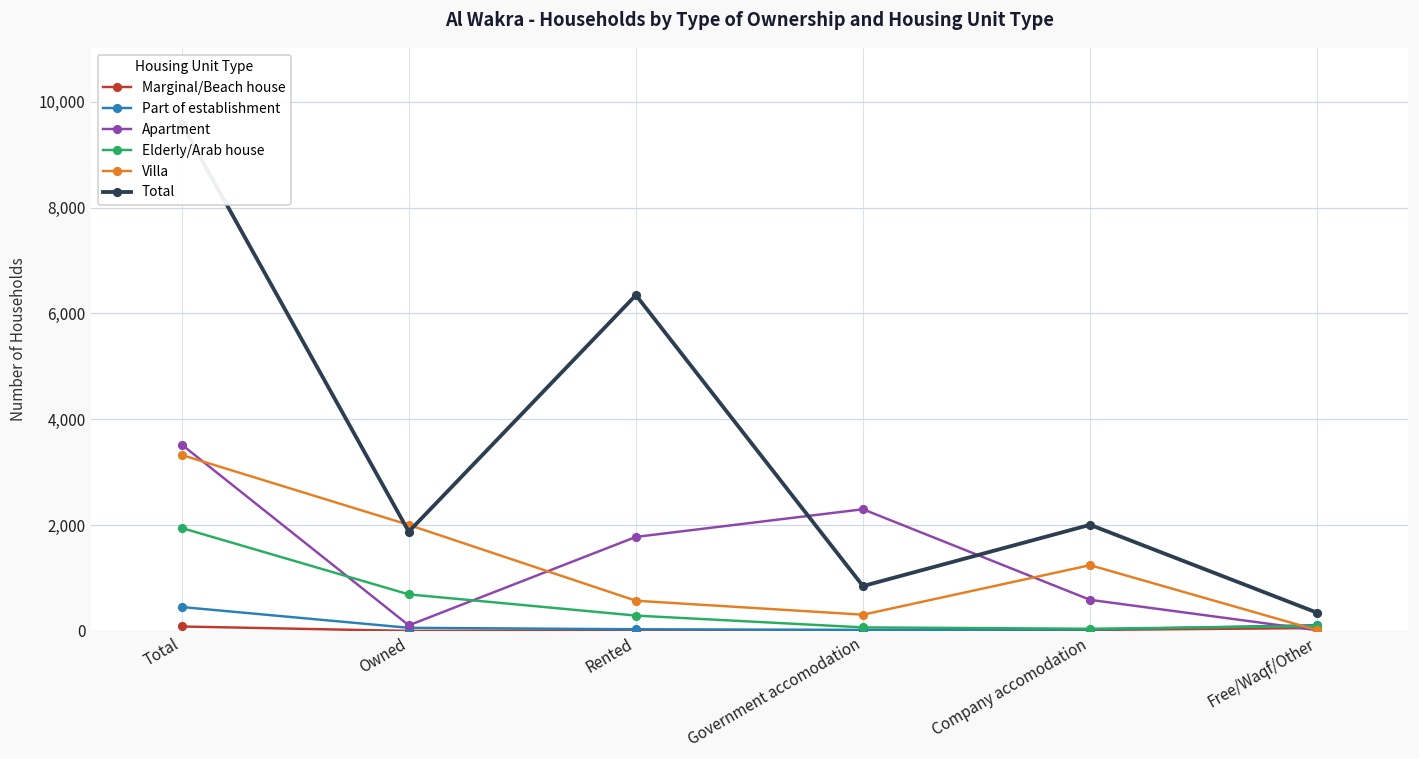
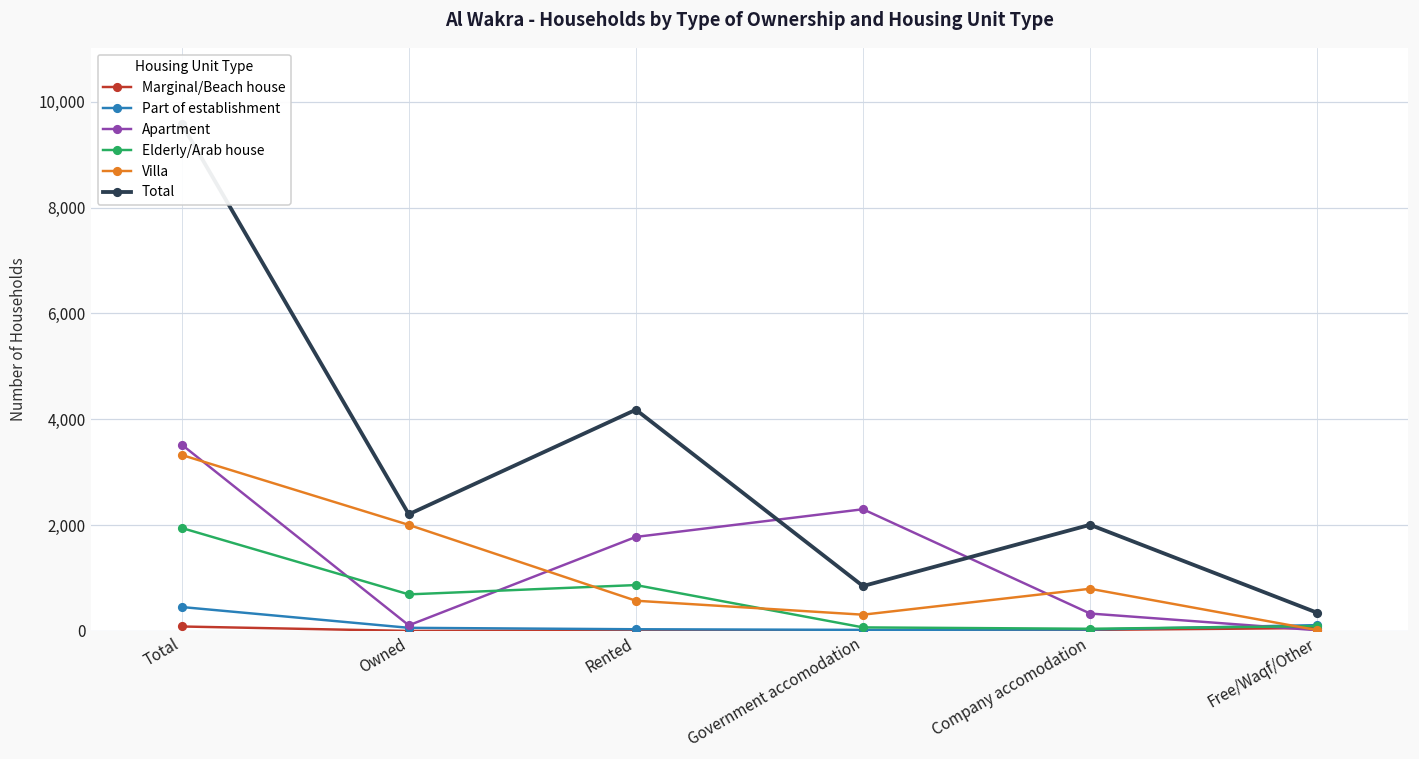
Total, Owned: 1,900 -> 2,200
Elderly/Arab house, Rented: 300 -> 900
Total, Rented: 6,300 -> 4,200
Apartment, Company accomodation: 600 -> 300
Villa, Company accomodation: 1,200 -> 800
